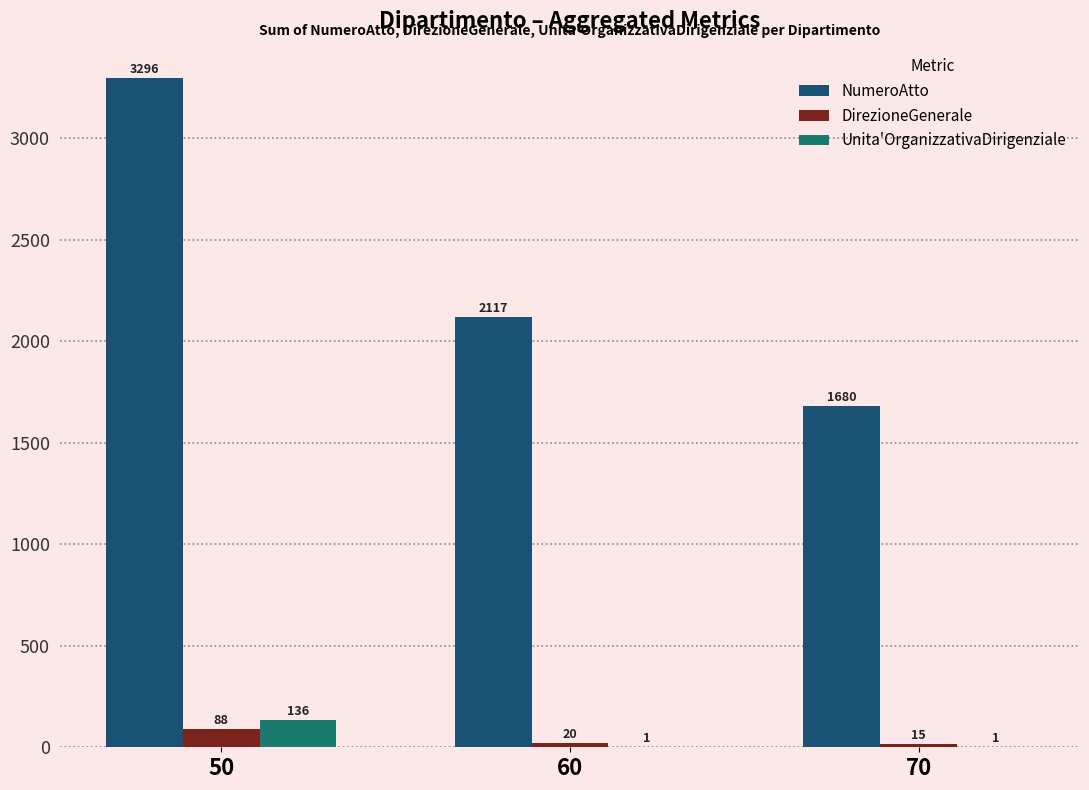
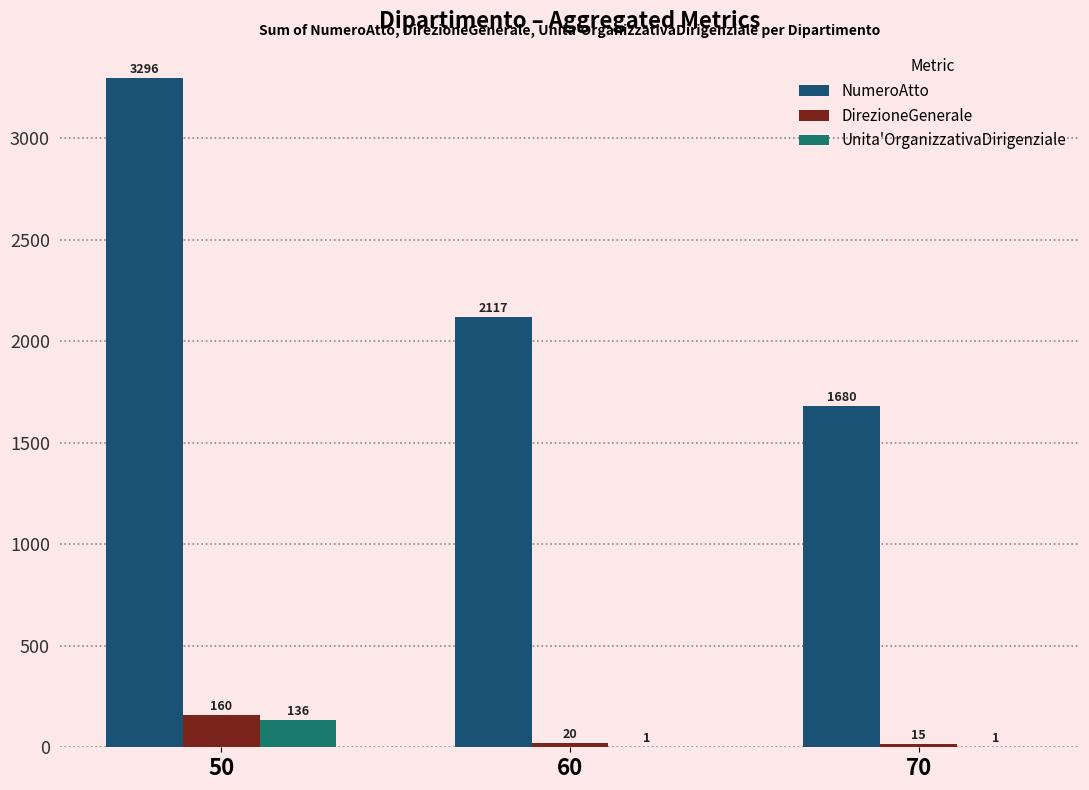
DirezioneGenerale, 50: 88 -> 160
